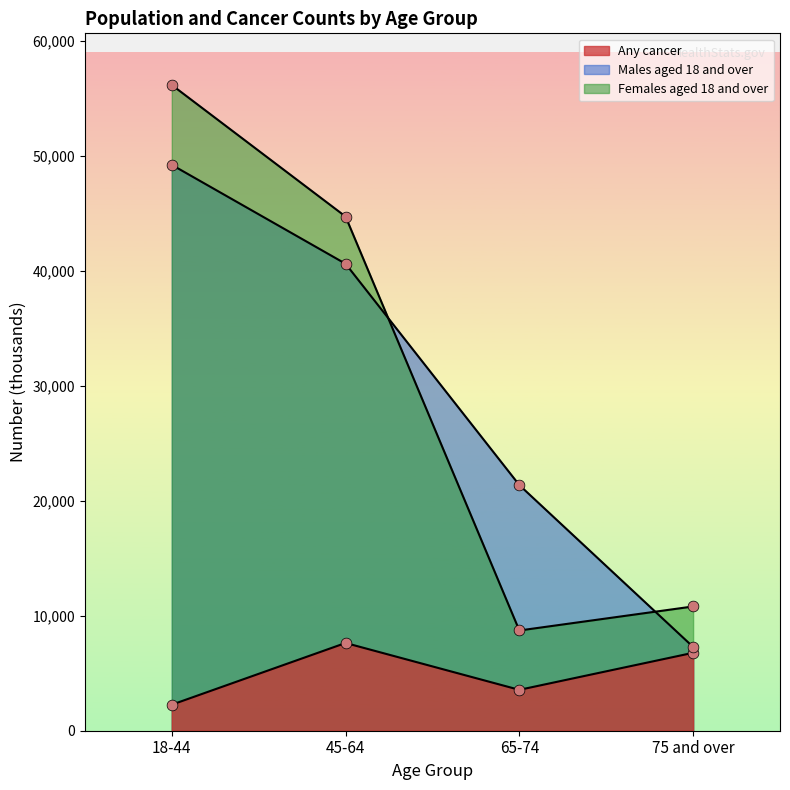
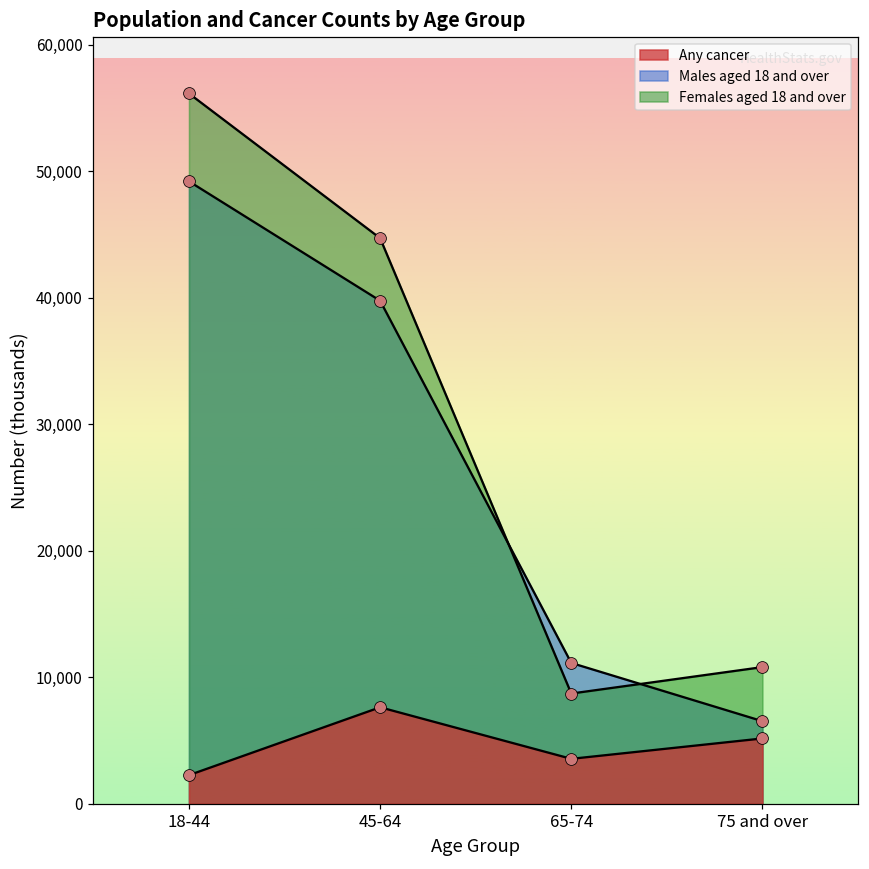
Males aged 18 and over, 45-64: 40,600 -> 39,800
Males aged 18 and over, 65-74: 21,400 -> 11,100
Any cancer, 75 and over: 6,800 -> 5,200
Males aged 18 and over, 75 and over: 7,300 -> 6,500
